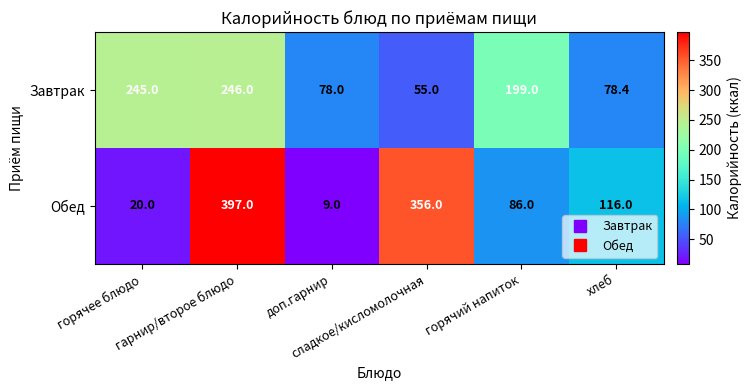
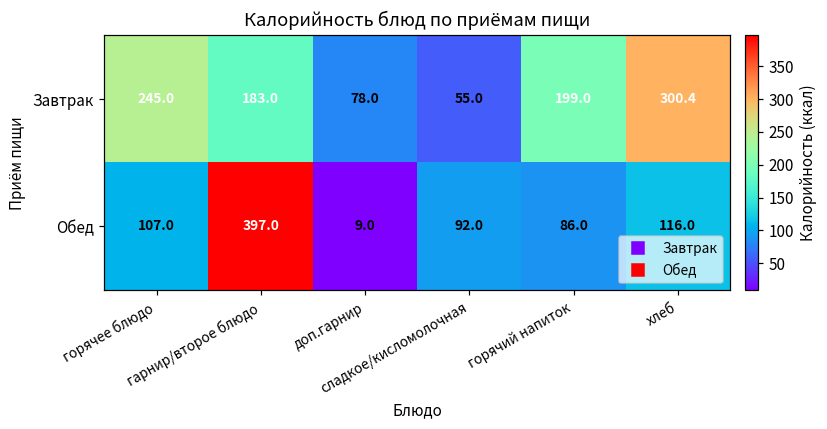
Завтрак, гарнир/второе блюдо: 246.0 -> 183.0
Завтрак, хлеб: 78.4 -> 300.4
Обед, горячее блюдо: 20.0 -> 107.0
Обед, сладкое/кисломолочная: 356.0 -> 92.0
